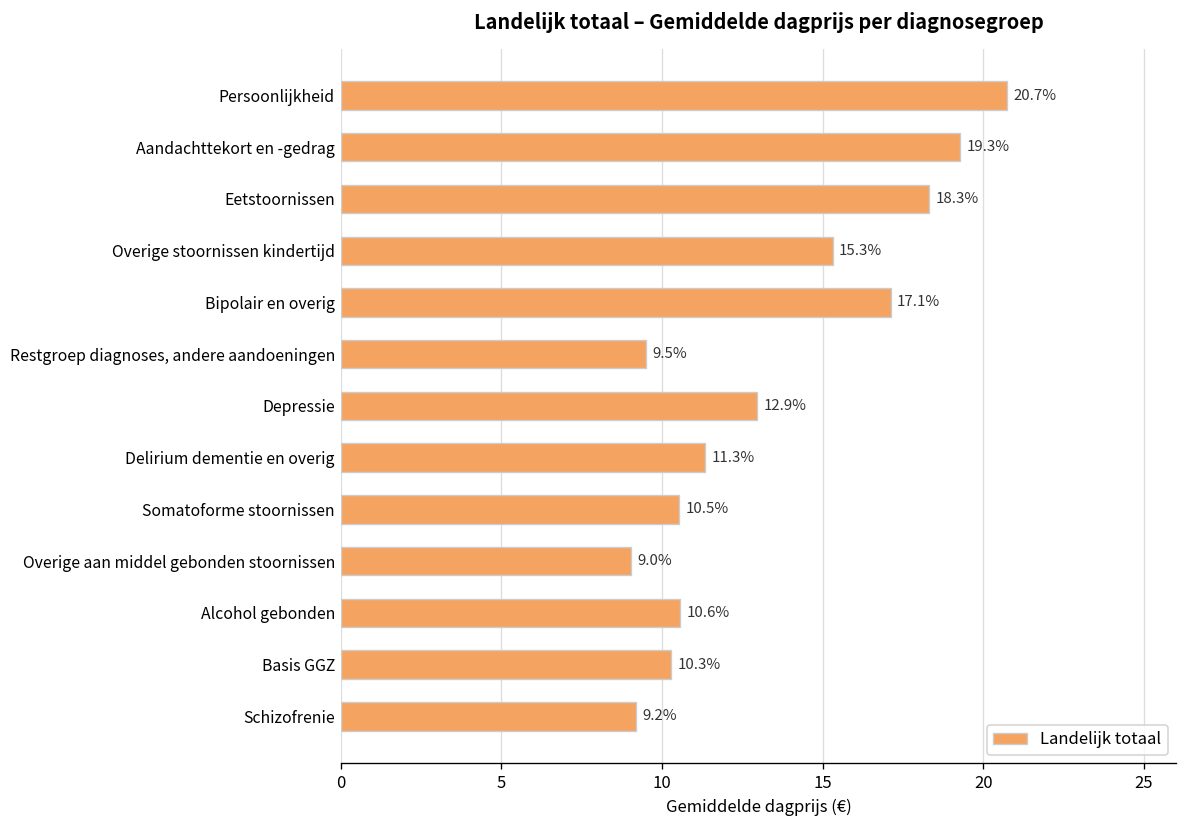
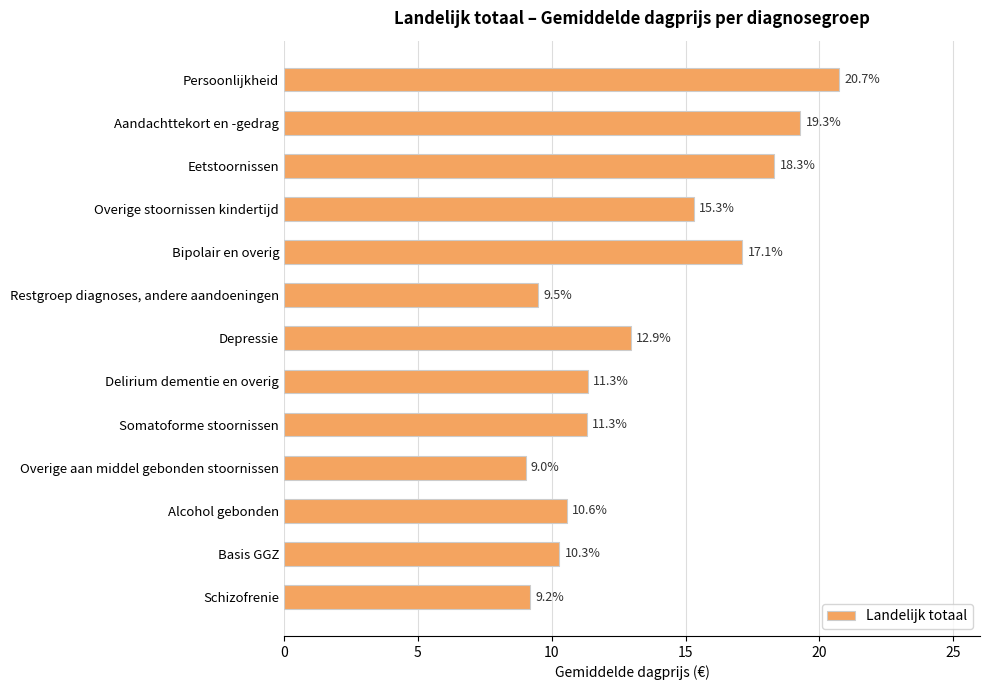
Somatoforme stoornissen: 10.5% -> 11.3%
